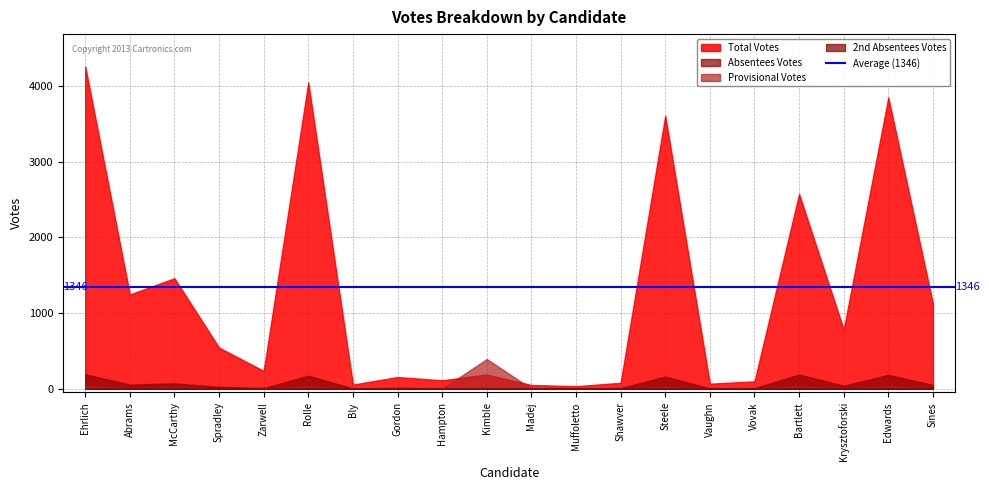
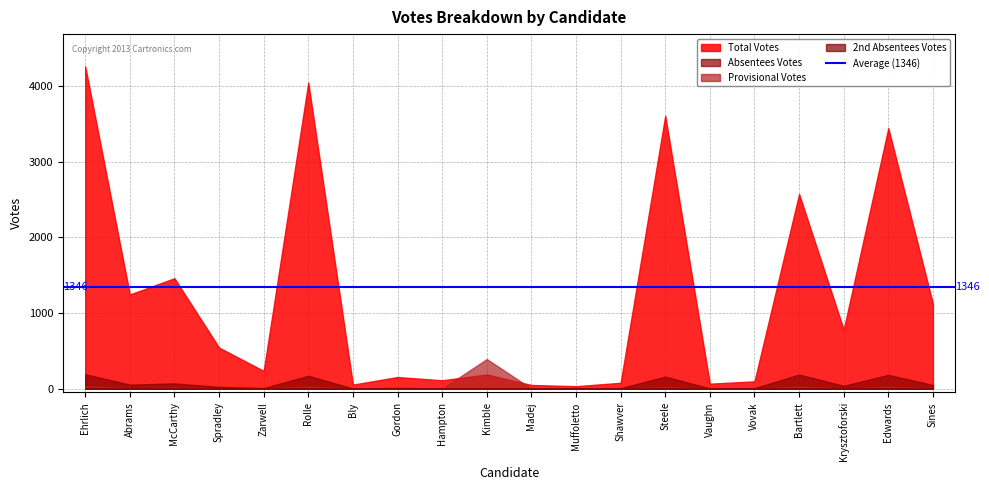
Total Votes, Edwards: 3800 -> 3400
